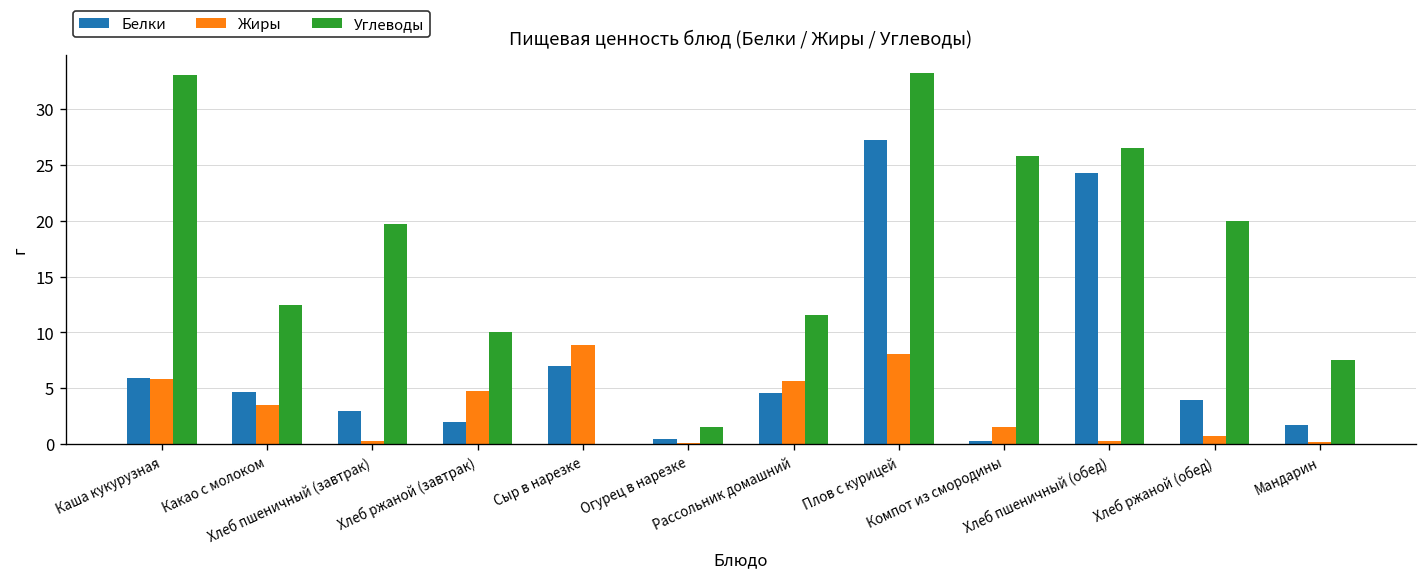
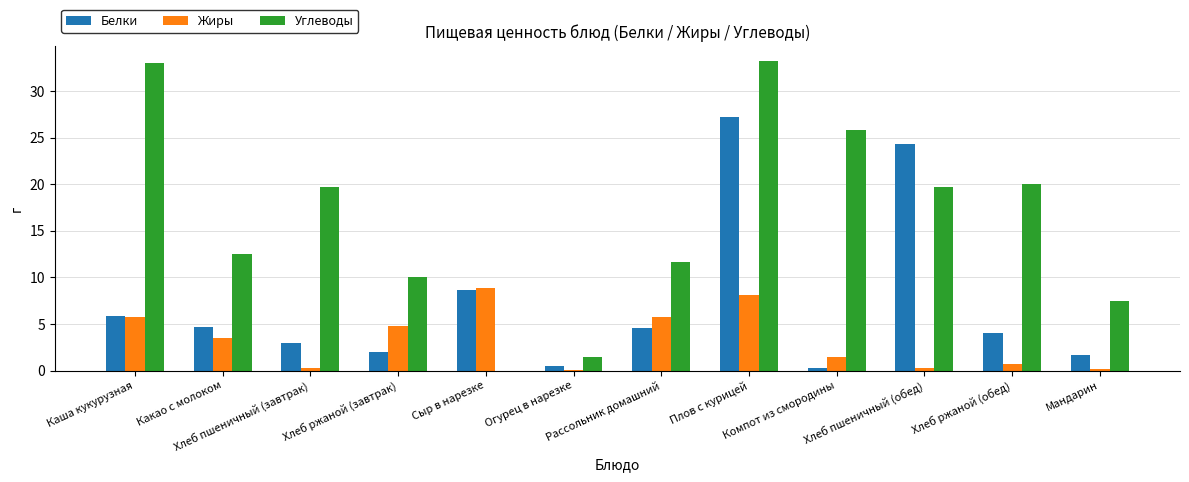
Белки, Сыр в нарезке: 7 -> 9
Углеводы, Хлеб пшеничный (обед): 27 -> 20
